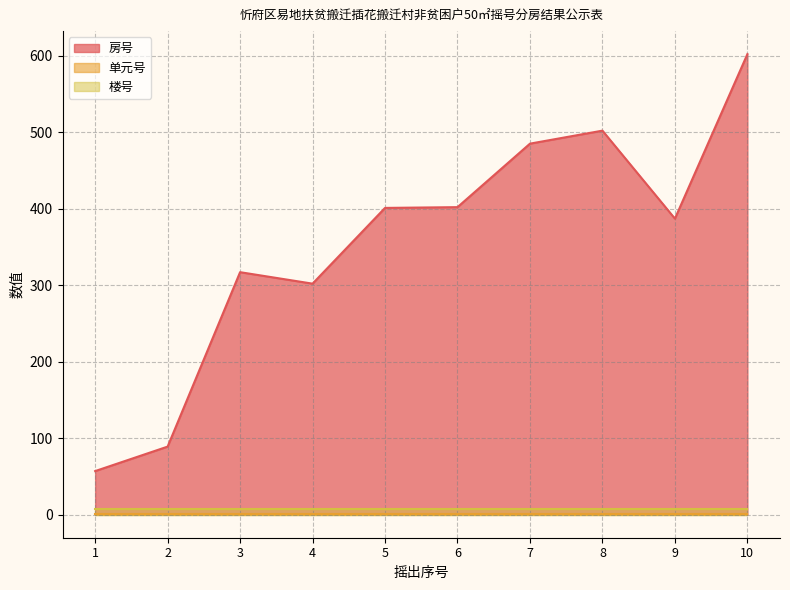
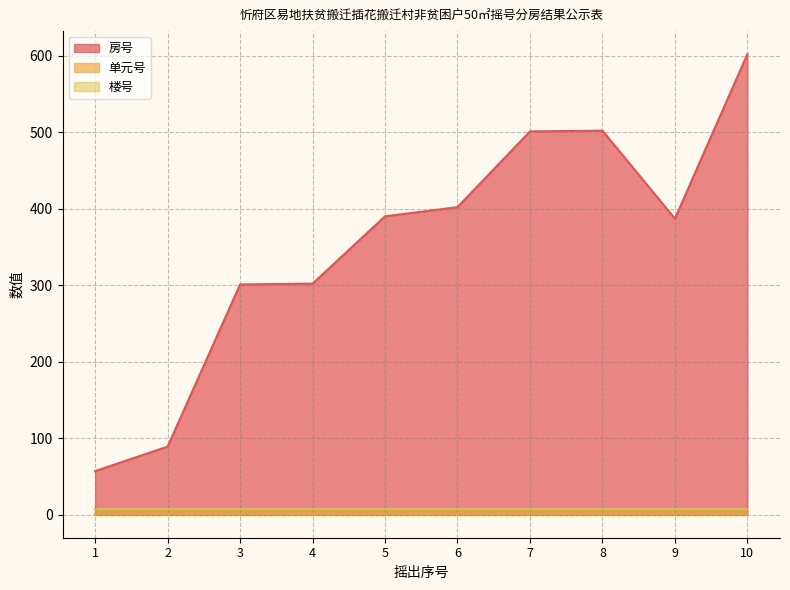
房号, 3: 320 -> 300
房号, 5: 400 -> 390
房号, 7: 490 -> 500
